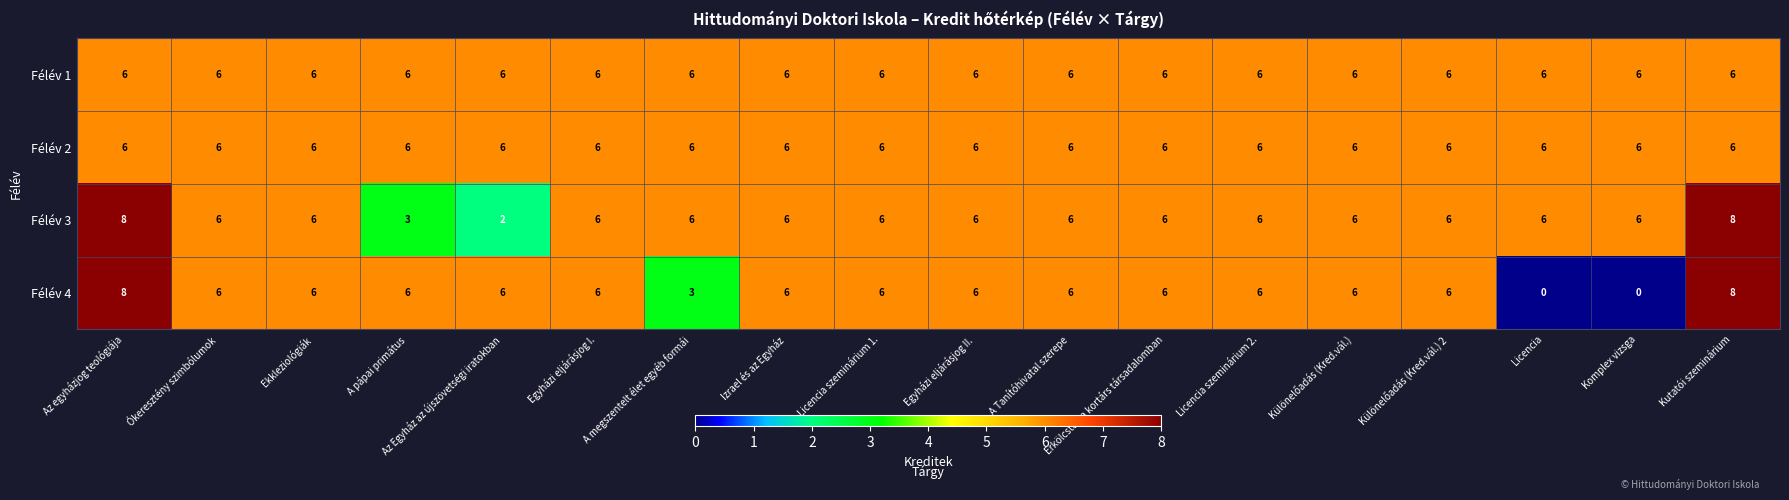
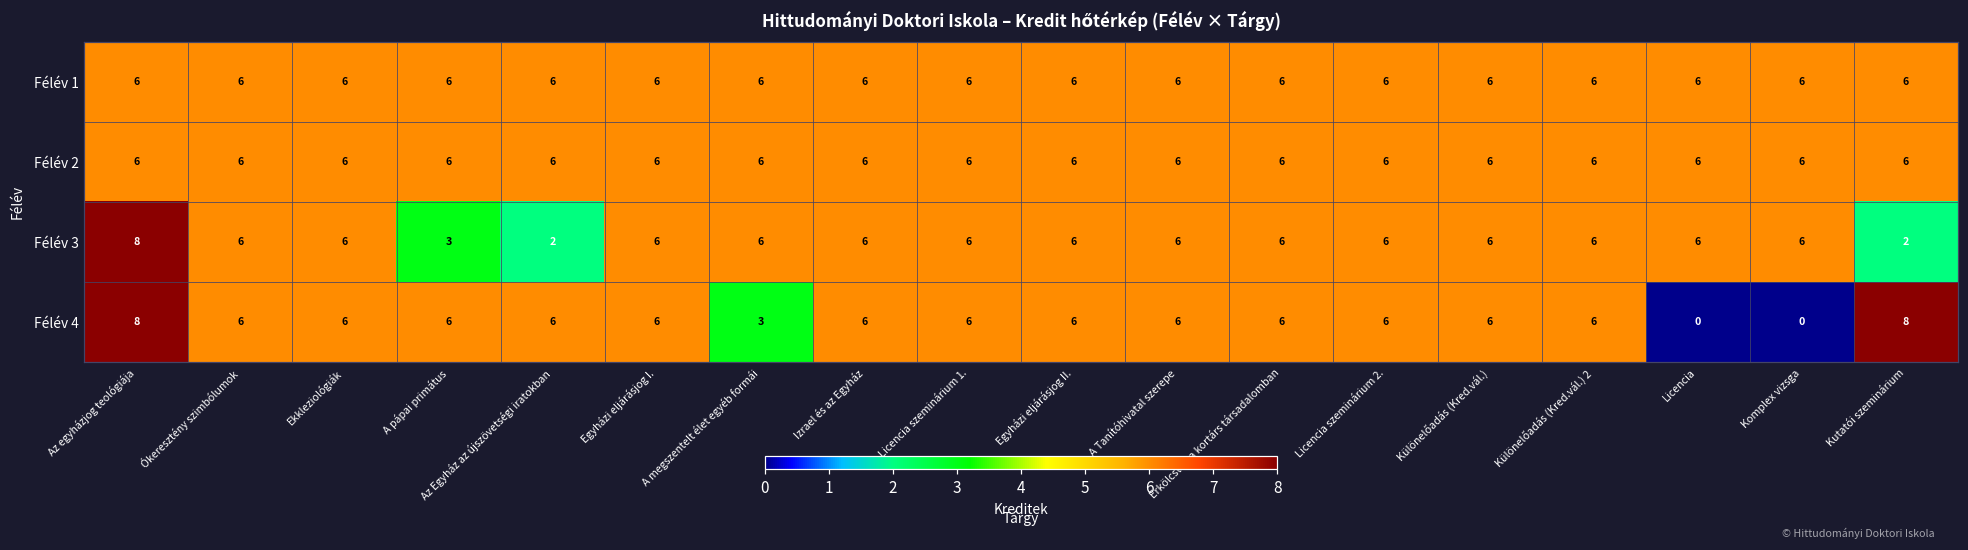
Félév 3, Kutatói szeminárium: 8 -> 2
